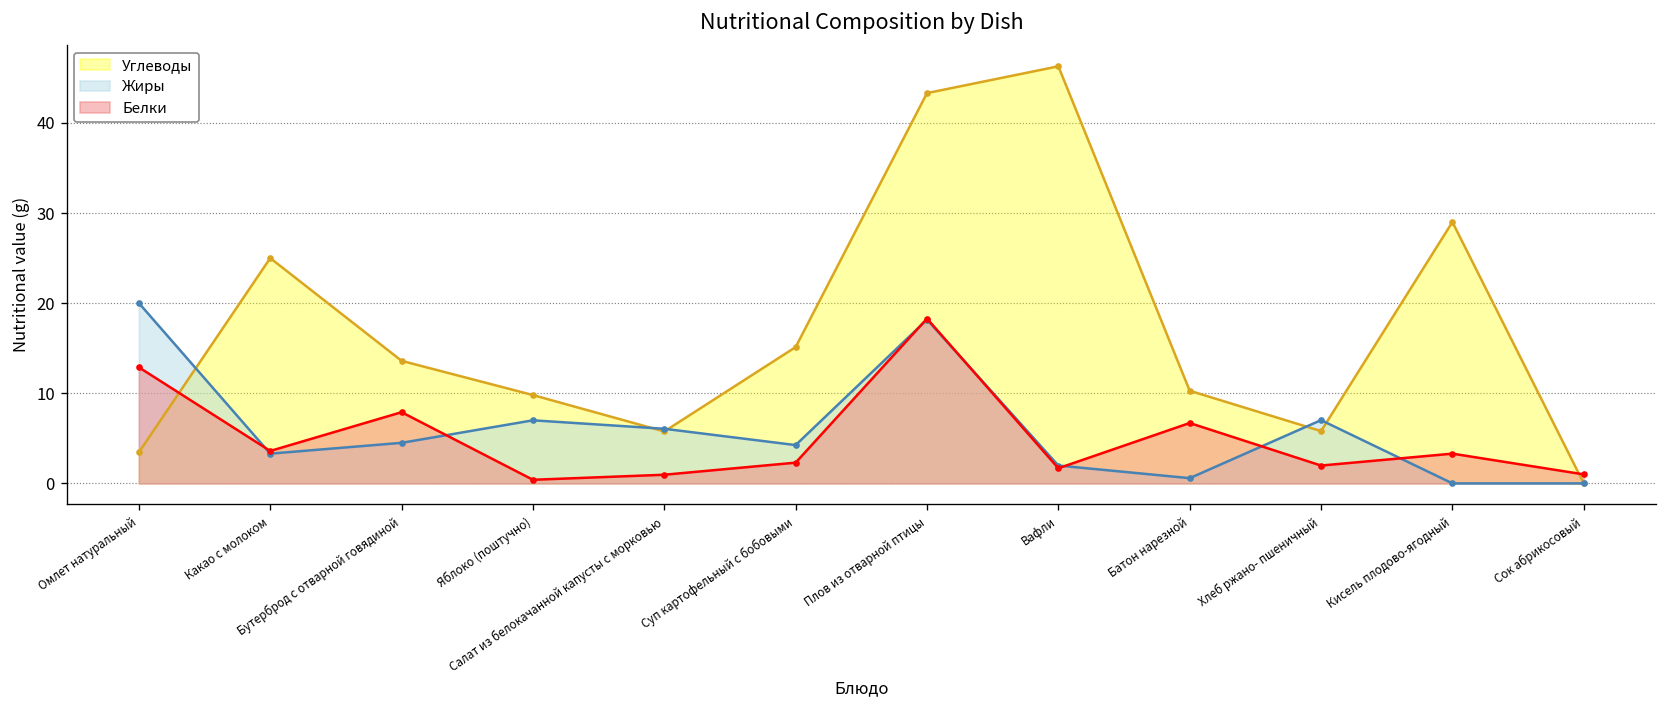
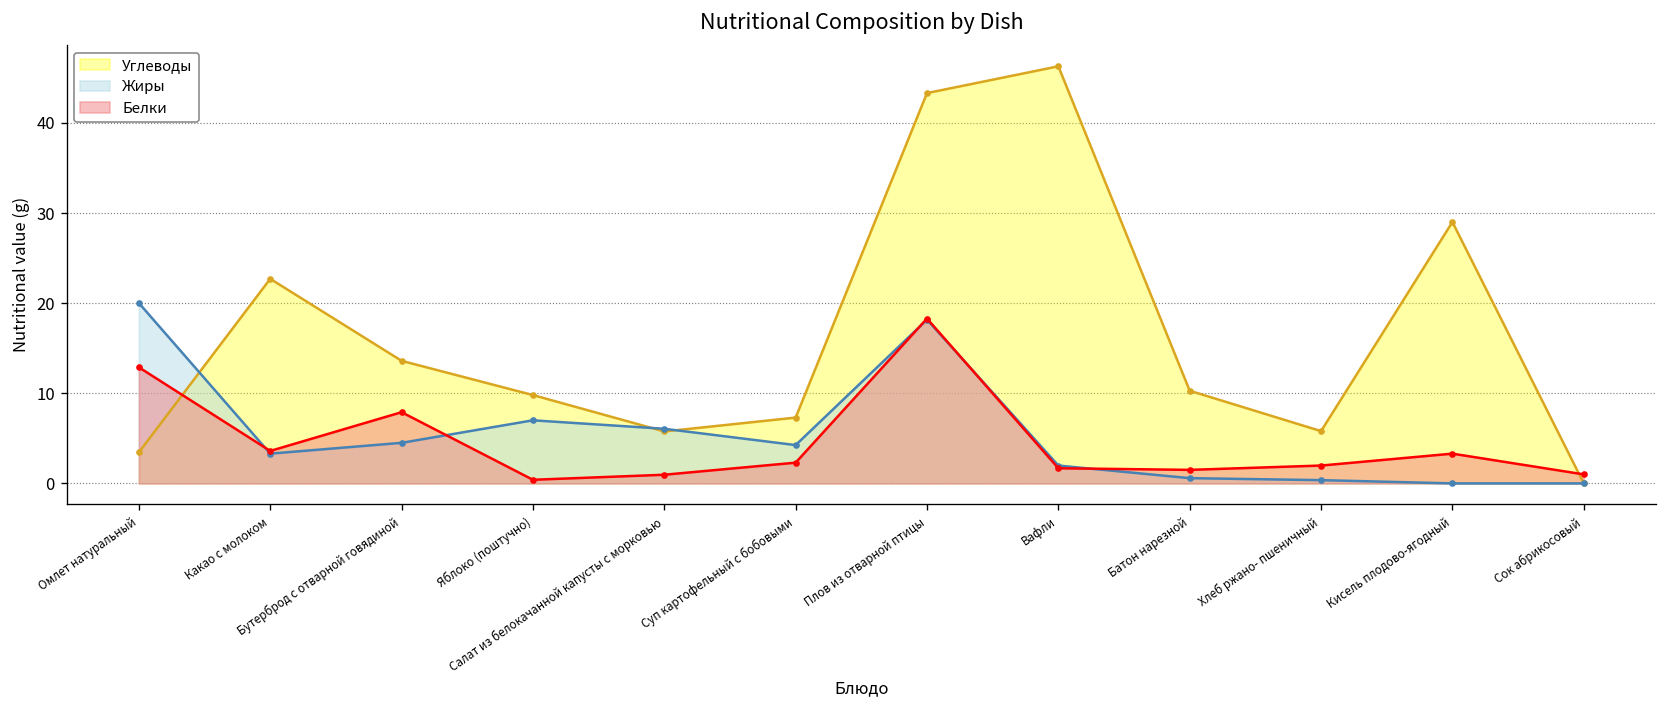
Углеводы, Какао с молоком: 25 -> 23
Углеводы, Суп картофельный с бобовыми: 15 -> 7
Белки, Батон нарезной: 7 -> 2
Жиры, Хлеб ржано- пшеничный: 7 -> 0
